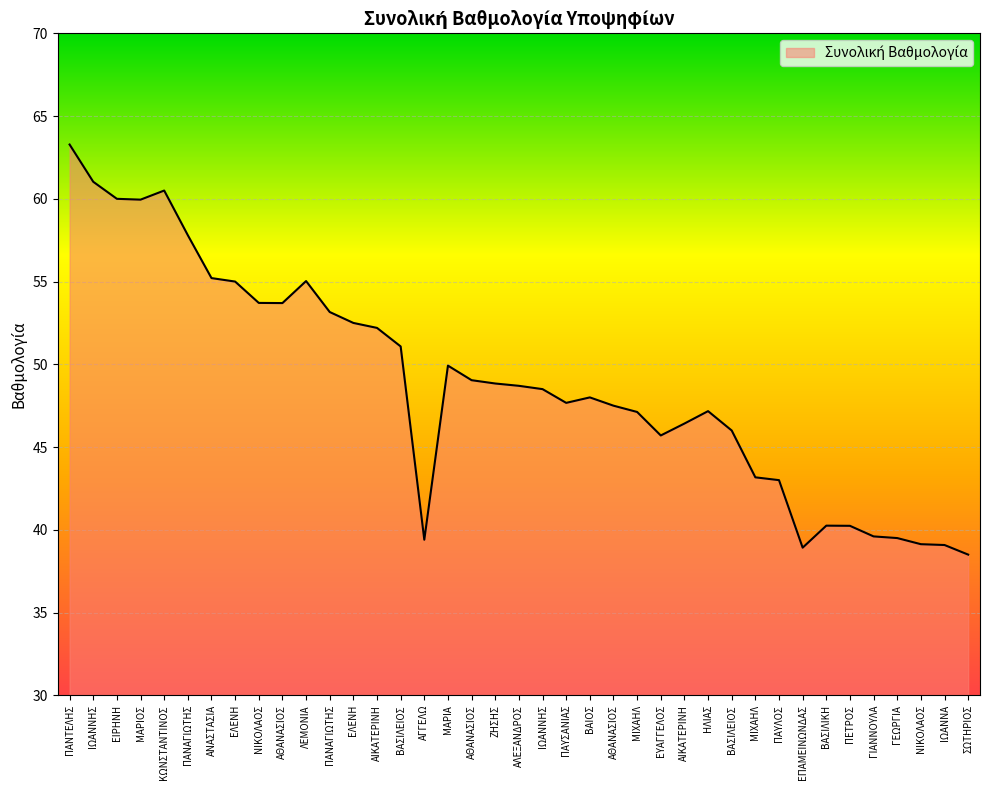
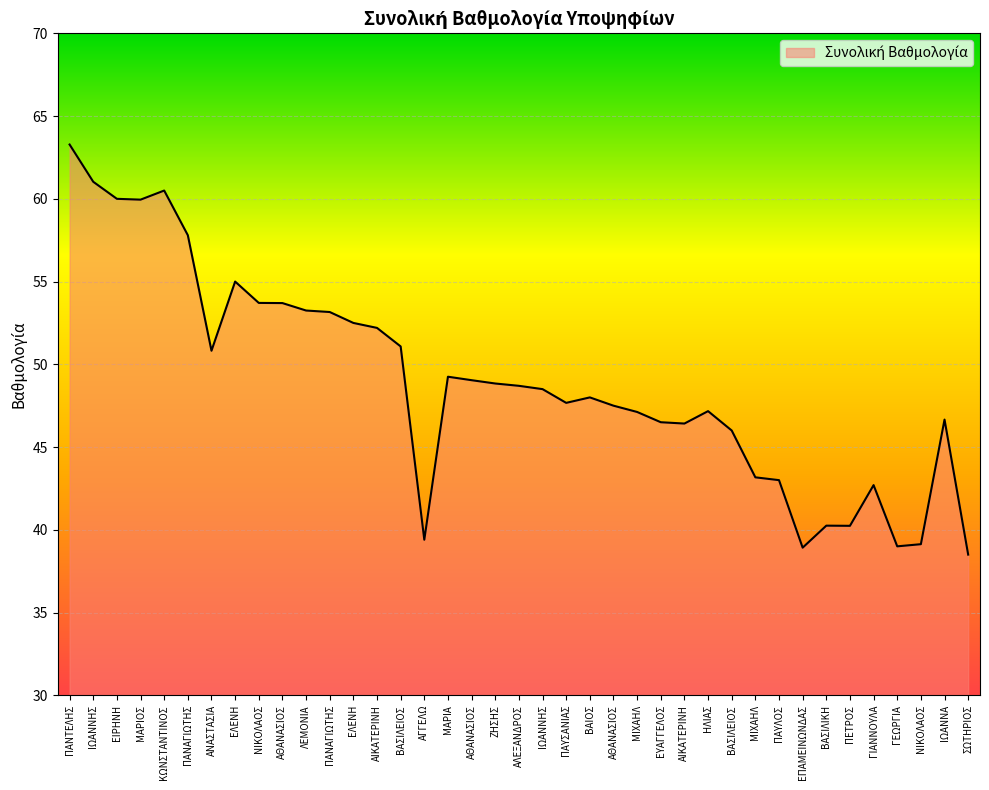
ΑΝΑΣΤΑΣΙΑ: 55.2 -> 50.8
ΛΕΜΟΝΙΑ: 55.0 -> 53.3
ΜΑΡΙΑ: 49.9 -> 49.3
ΕΥΑΓΓΕΛΟΣ: 45.7 -> 46.5
ΓΙΑΝΝΟΥΛΑ: 39.6 -> 42.7
ΓΕΩΡΓΙΑ: 39.5 -> 39.0
ΙΩΑΝΝΑ: 39.1 -> 46.7
